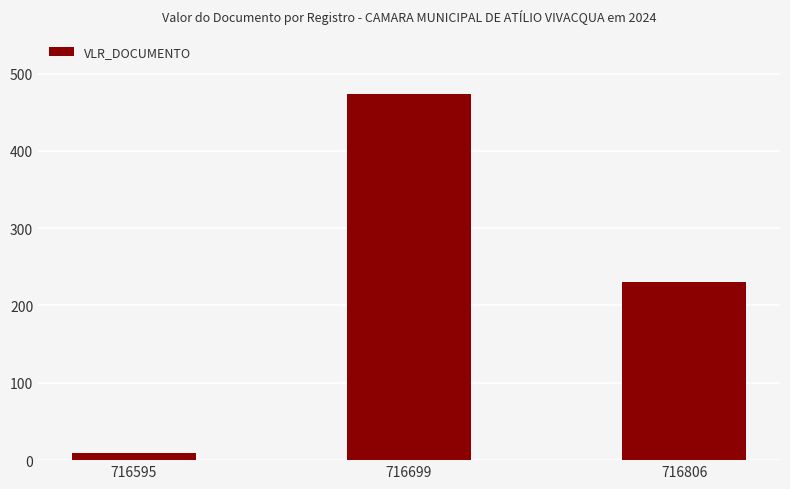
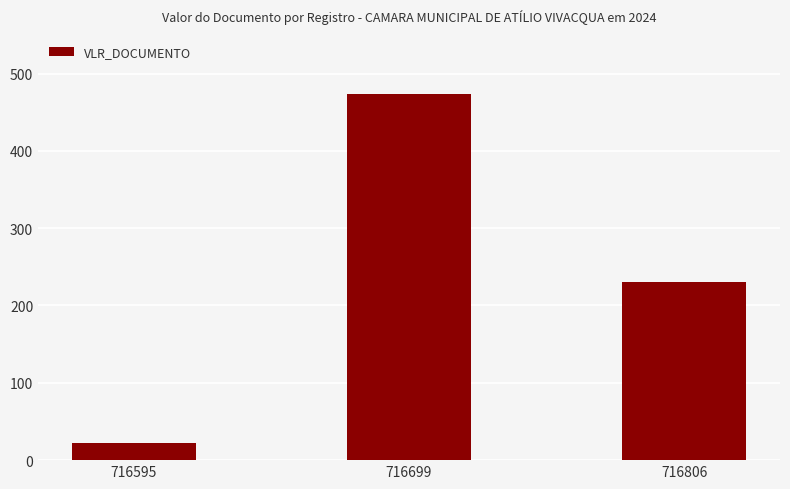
716595: 10 -> 20
